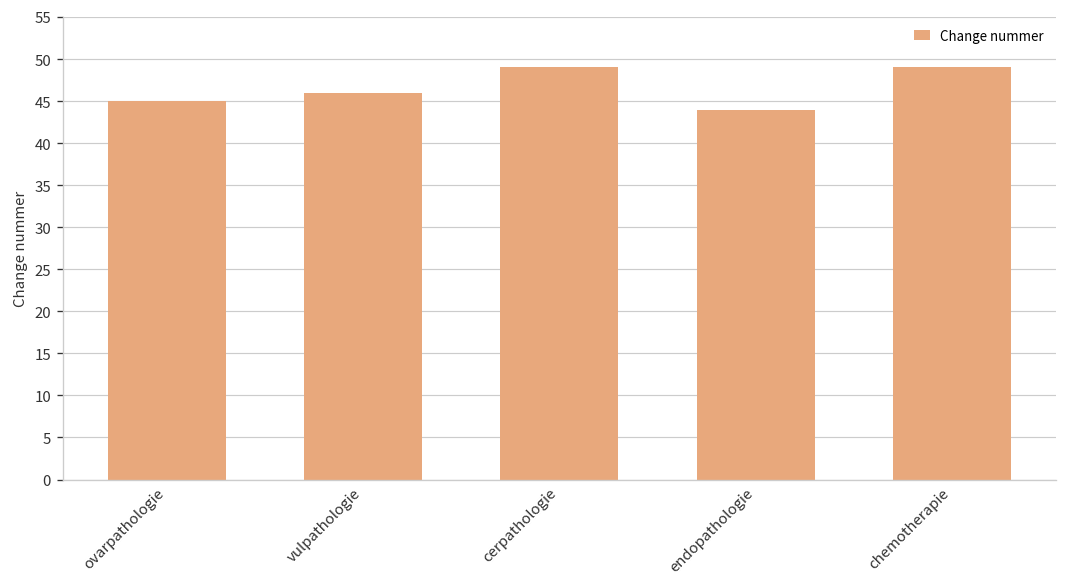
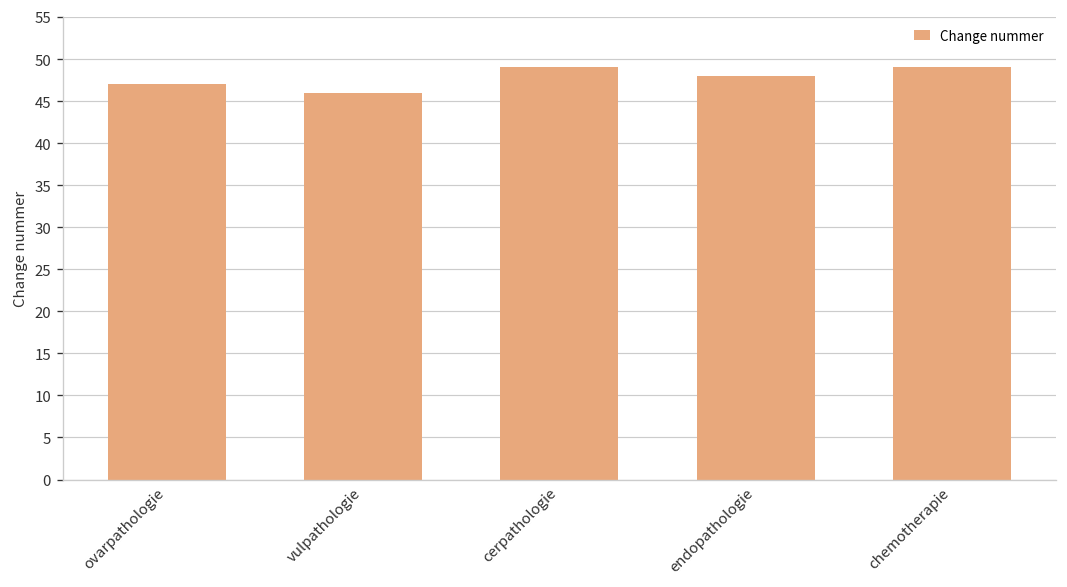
ovarpathologie: 45 -> 47
endopathologie: 44 -> 48
